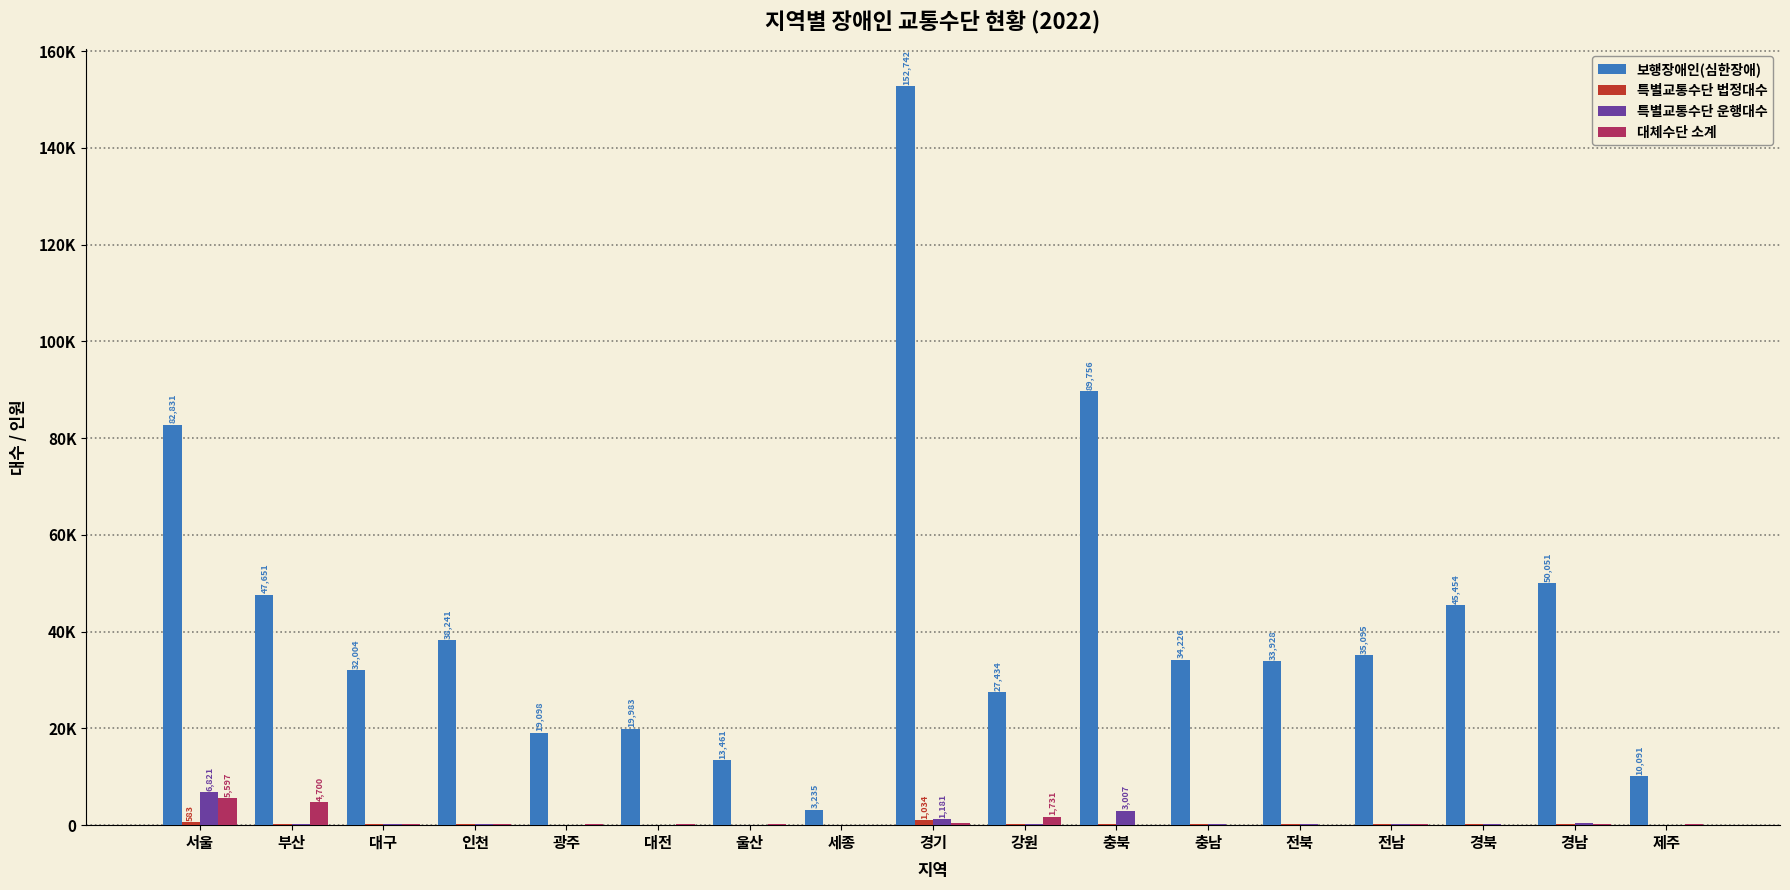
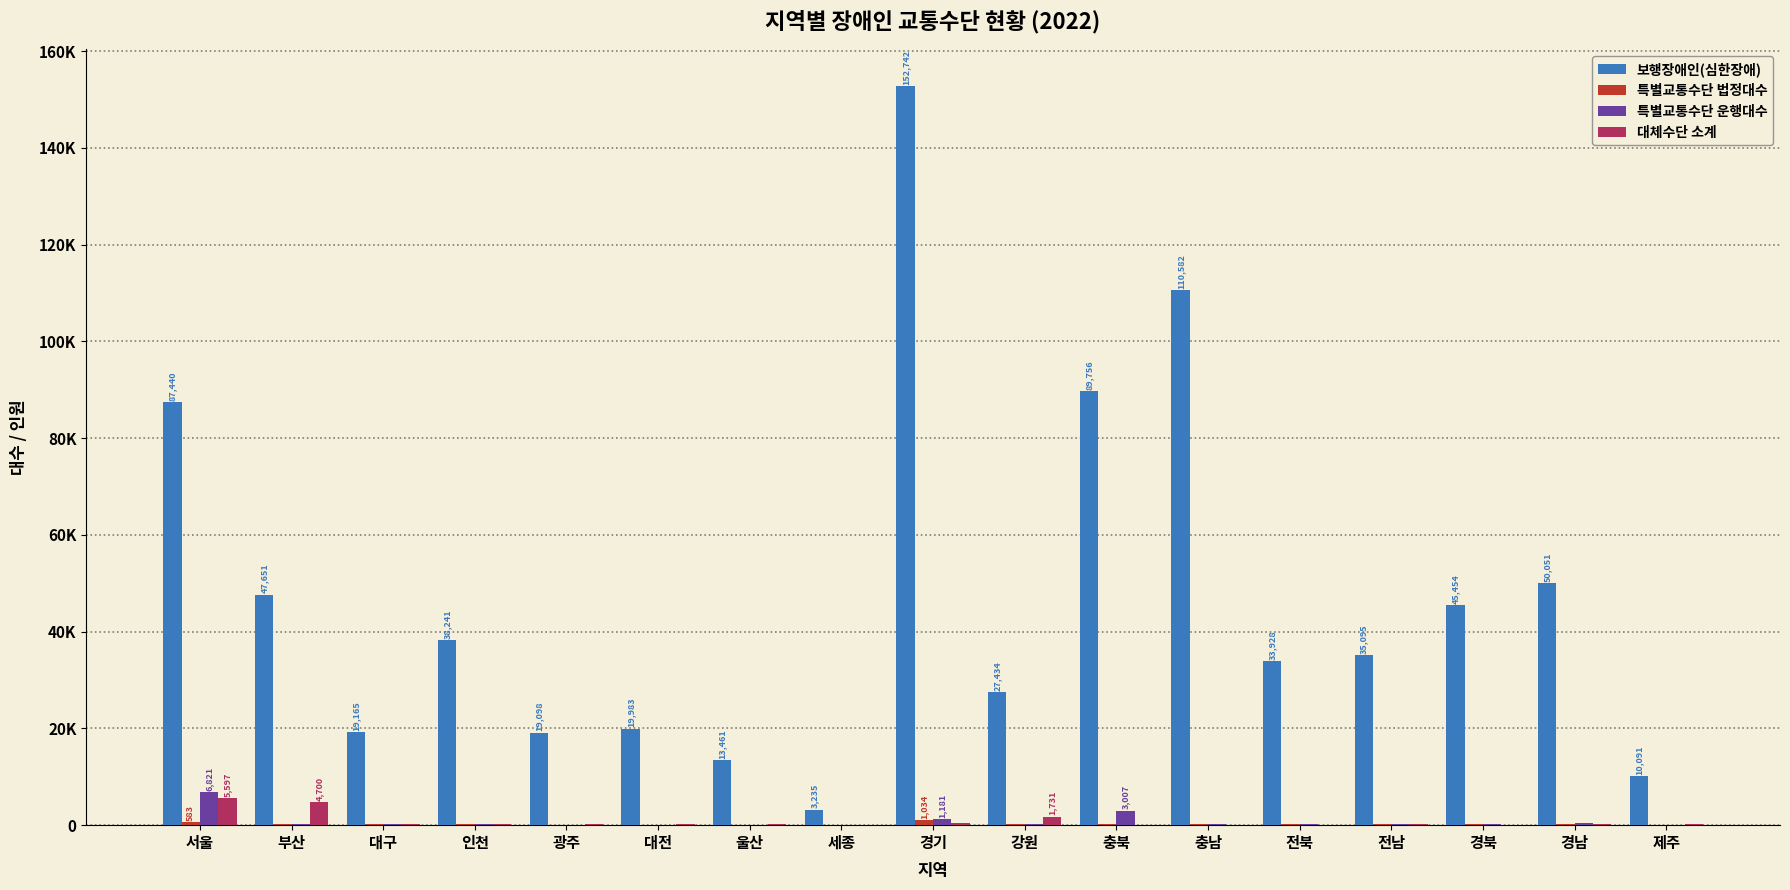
보행장애인(심한장애), 서울: 82,831 -> 87,440
보행장애인(심한장애), 대구: 32,004 -> 19,165
보행장애인(심한장애), 충남: 34,226 -> 110,582
